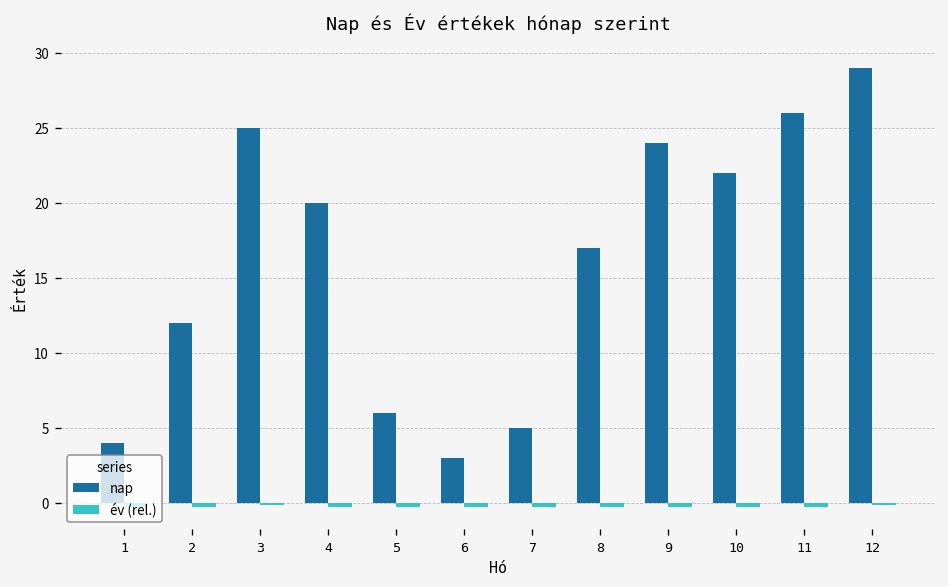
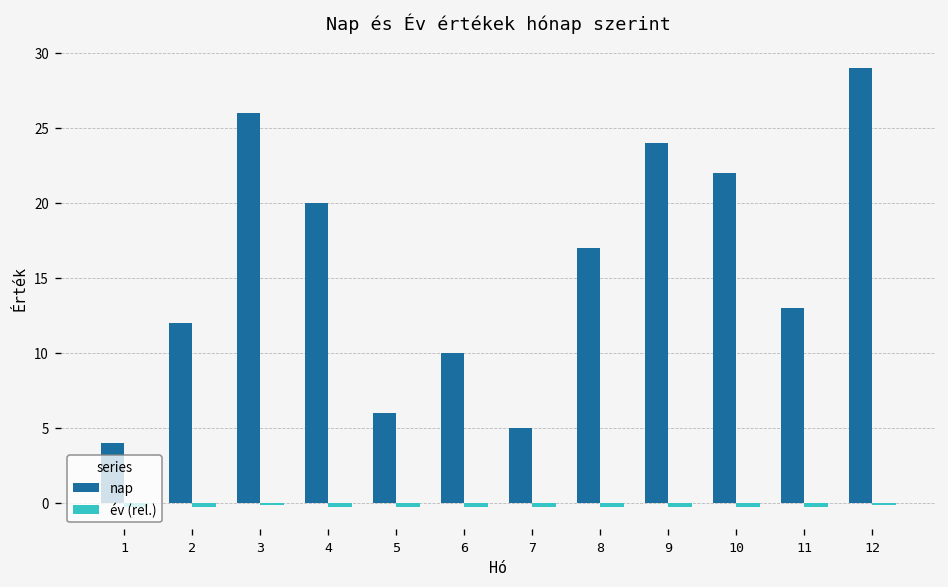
nap, 3: 25 -> 26
nap, 6: 3 -> 10
nap, 11: 26 -> 13
